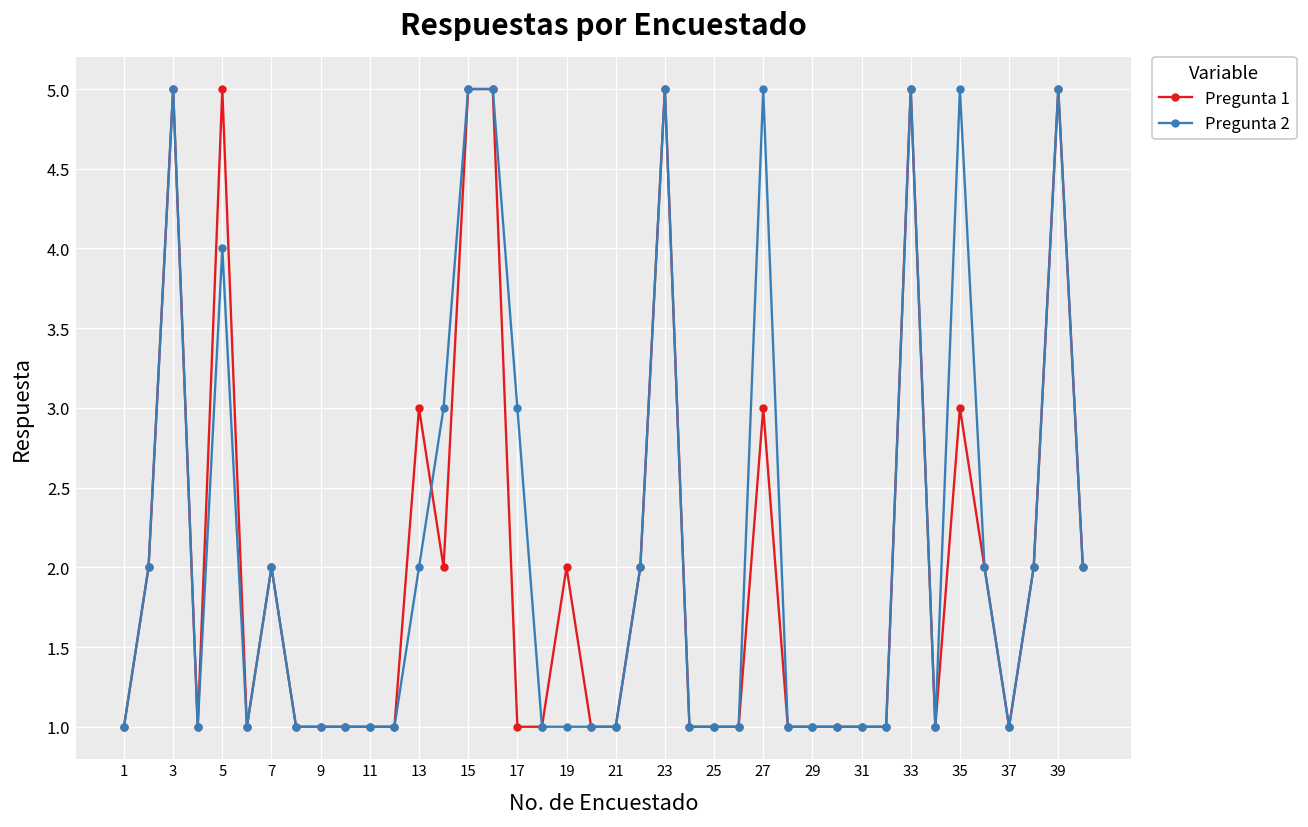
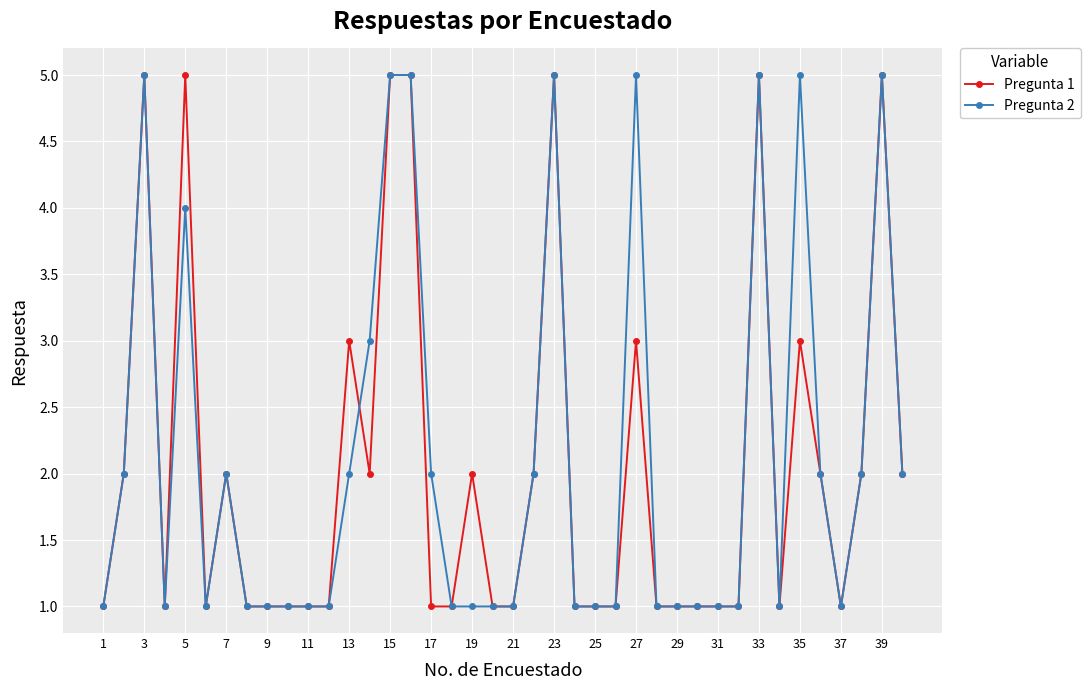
Pregunta 2, 17: 3 -> 2
